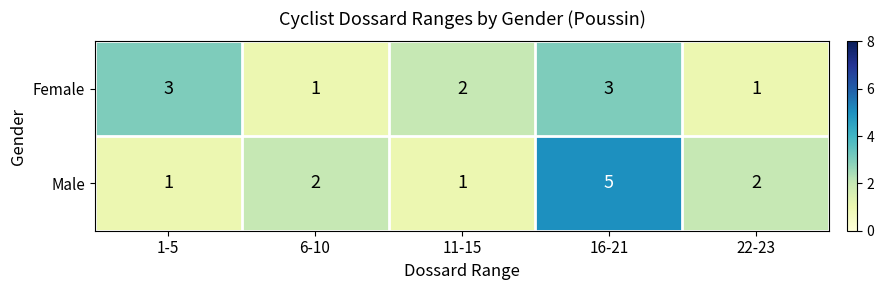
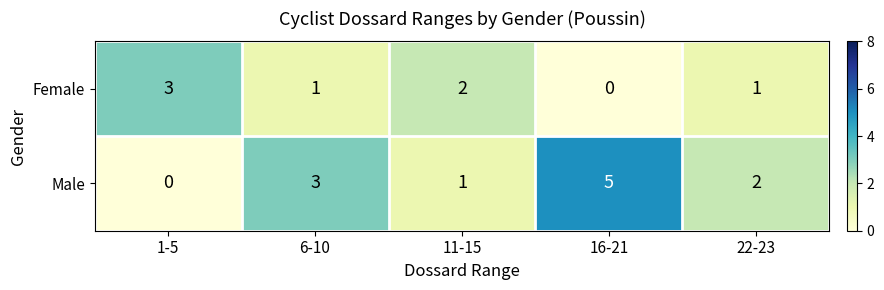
Female, 16-21: 3 -> 0
Male, 1-5: 1 -> 0
Male, 6-10: 2 -> 3
